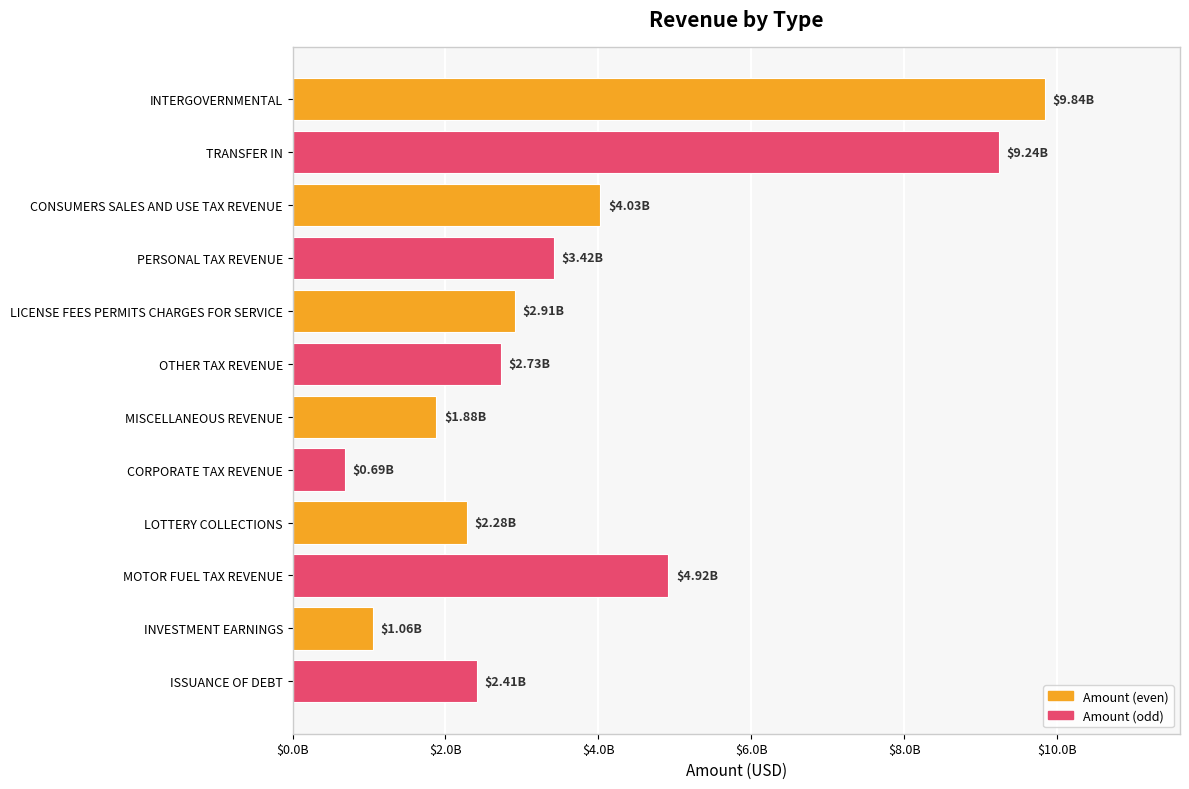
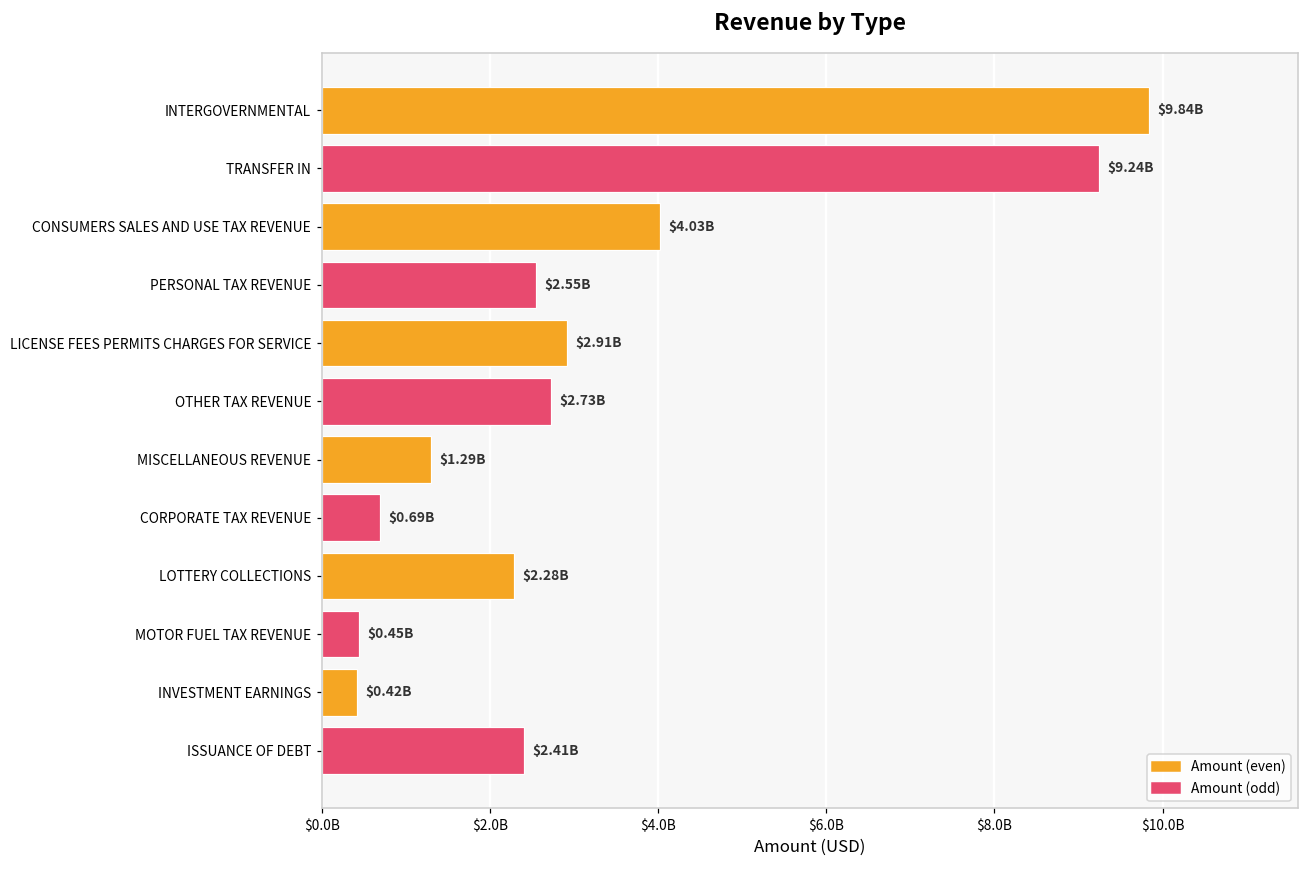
PERSONAL TAX REVENUE: $3.42B -> $2.55B
MISCELLANEOUS REVENUE: $1.88B -> $1.29B
MOTOR FUEL TAX REVENUE: $4.92B -> $0.45B
INVESTMENT EARNINGS: $1.06B -> $0.42B
